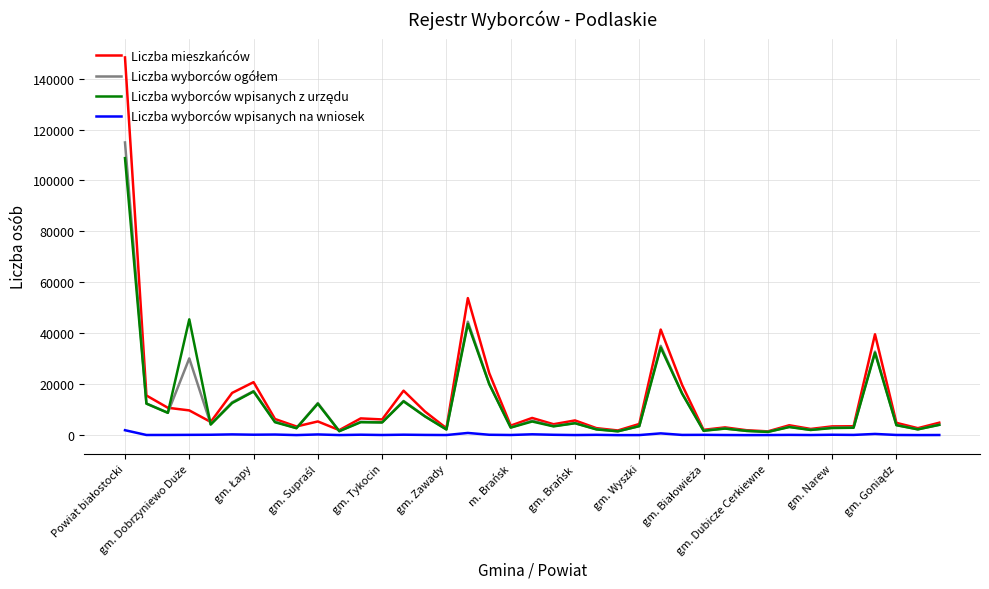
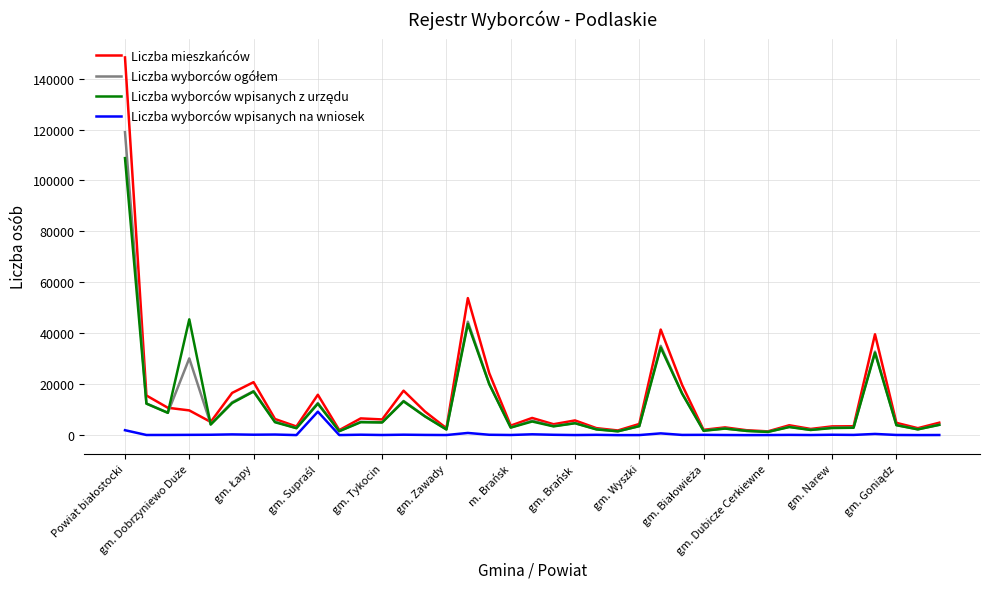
Liczba wyborców ogółem, Powiat białostocki: 115000 -> 119000
Liczba mieszkańców, gm. Supraśl: 5000 -> 16000
Liczba wyborców wpisanych na wniosek, gm. Supraśl: 0 -> 9000
